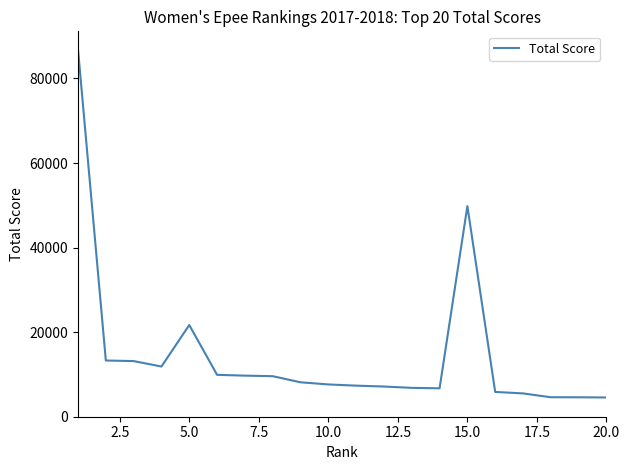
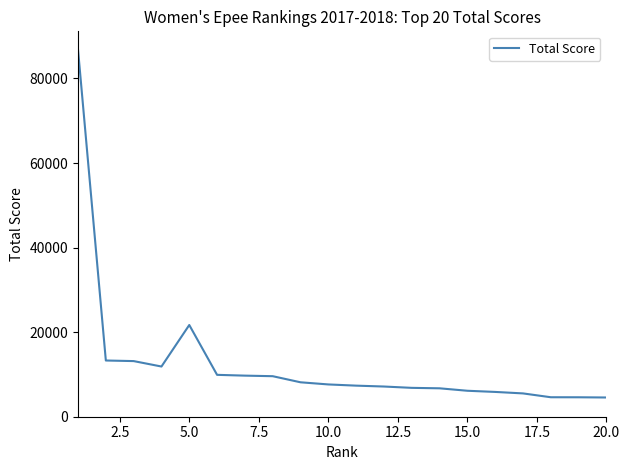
15.0: 50000 -> 6000
